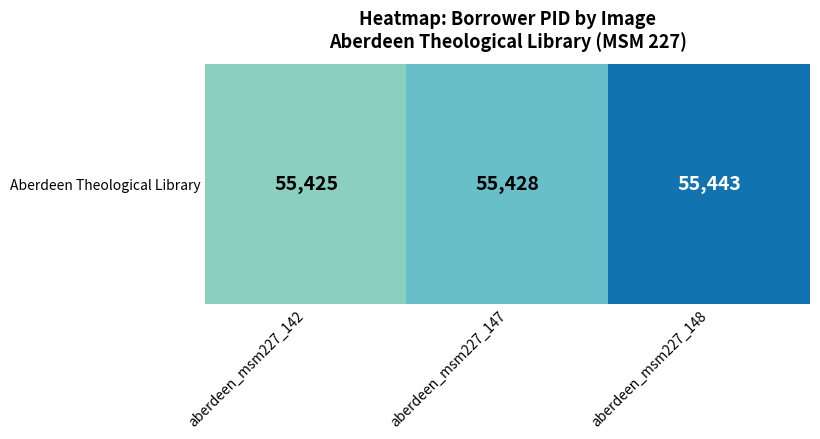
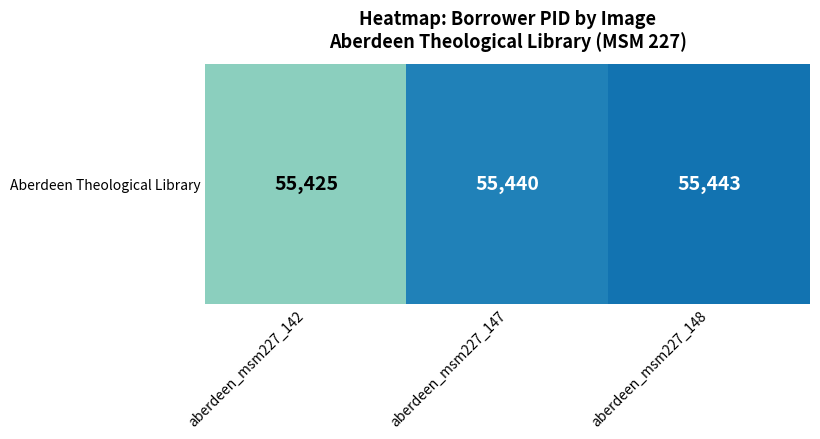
Aberdeen Theological Library, aberdeen_msm227_147: 55,428 -> 55,440
